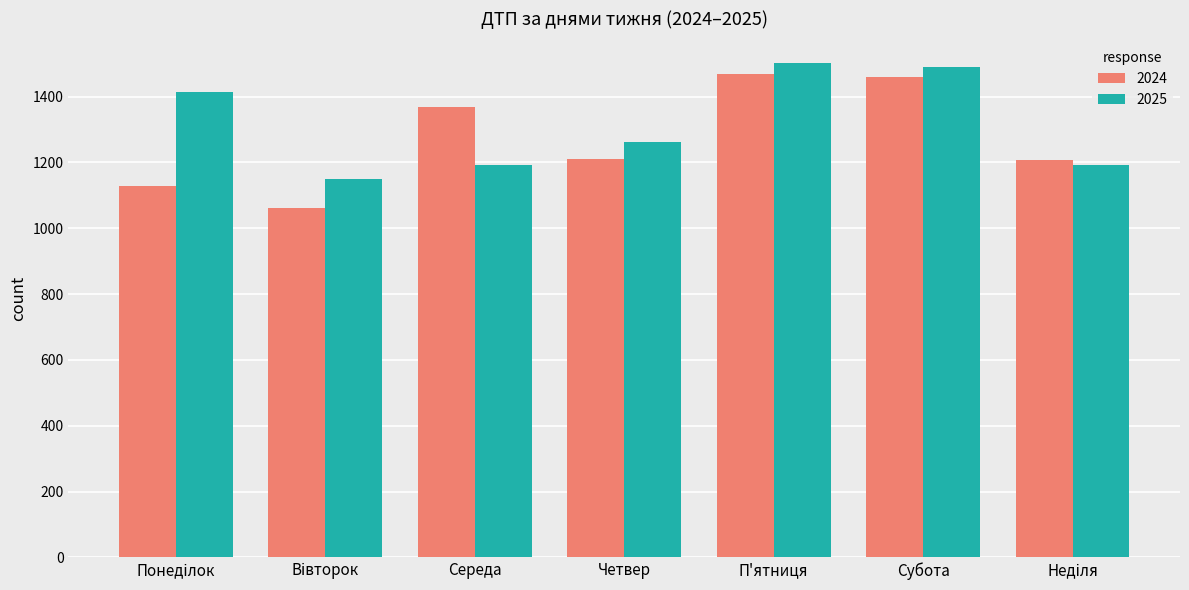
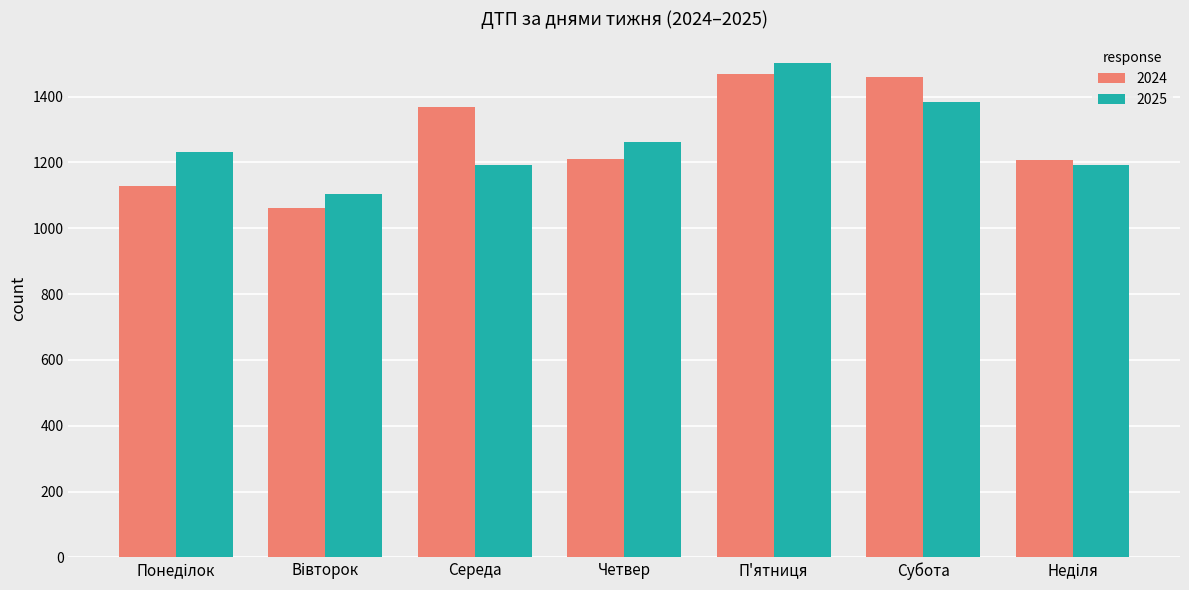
2025, Понеділок: 1410 -> 1230
2025, Вівторок: 1150 -> 1100
2025, Субота: 1490 -> 1380
